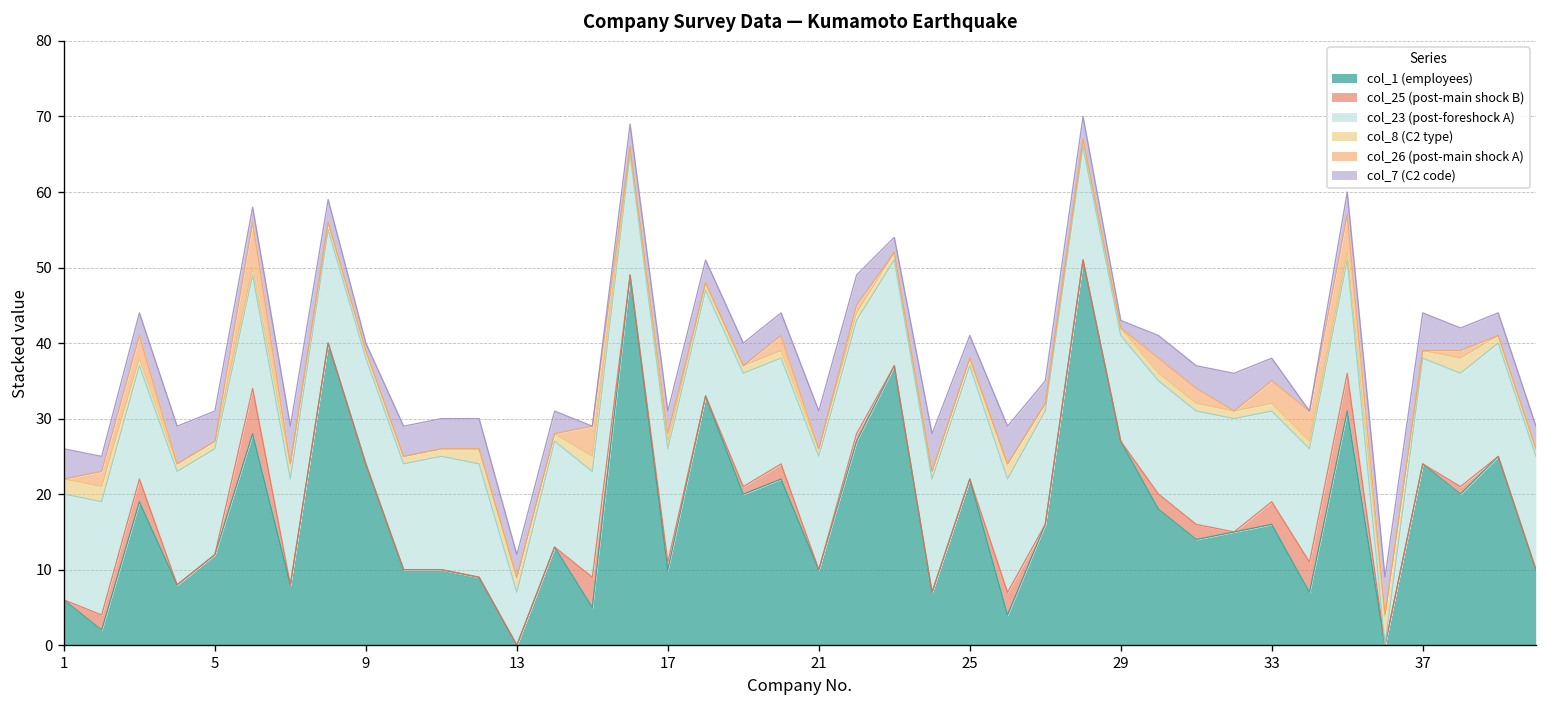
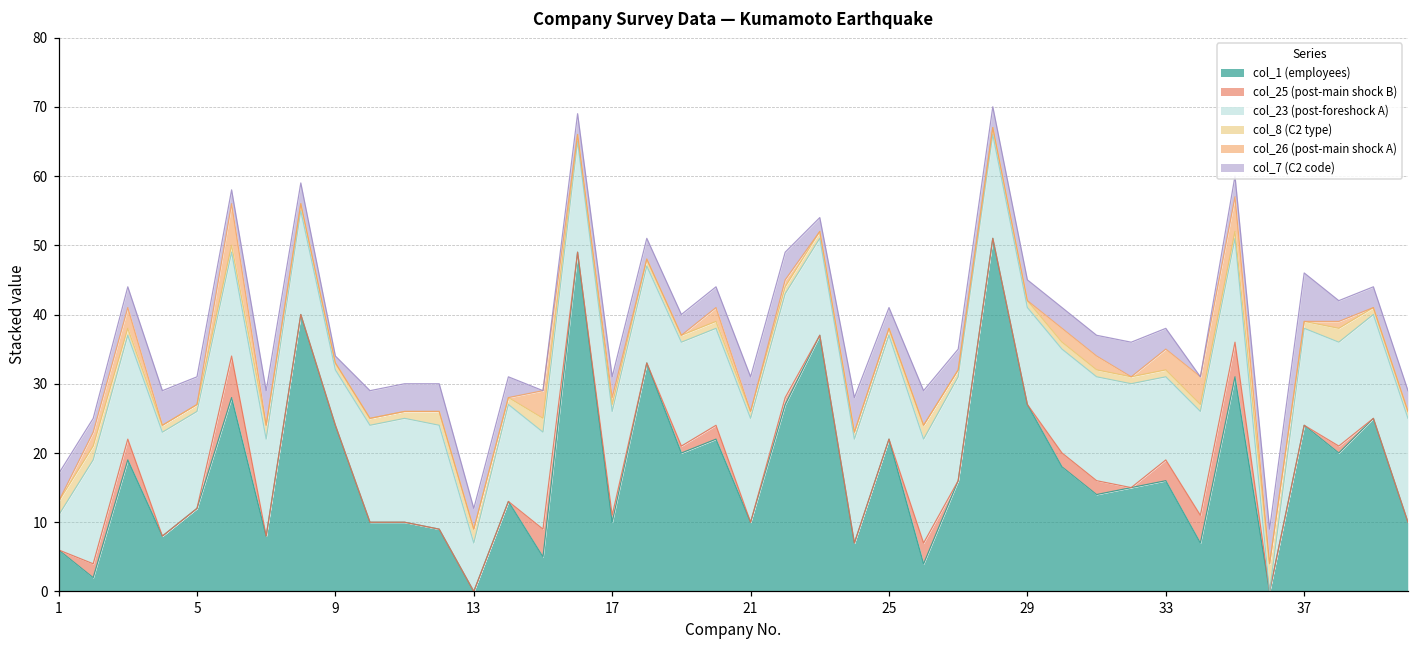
col_23 (post-foreshock A), 1: 14 -> 5
col_23 (post-foreshock A), 9: 14 -> 8
col_7 (C2 code), 29: 1 -> 3
col_7 (C2 code), 37: 5 -> 7
